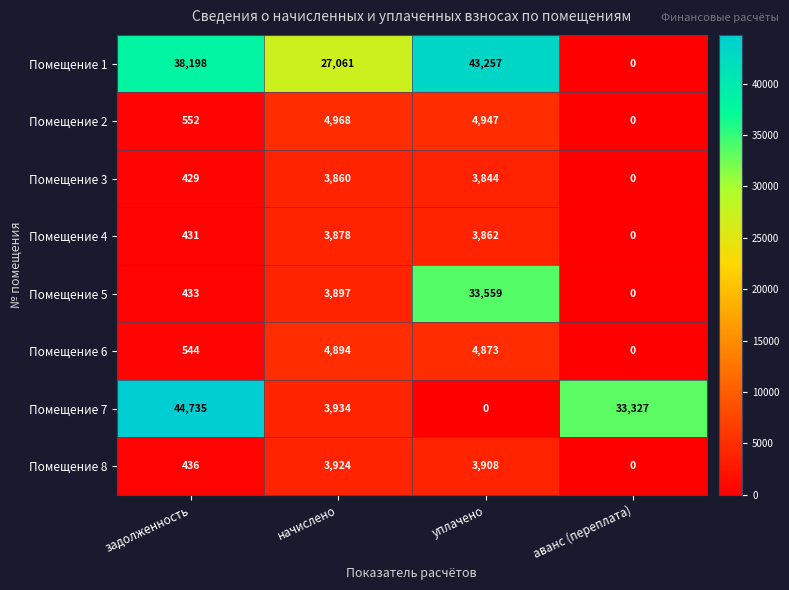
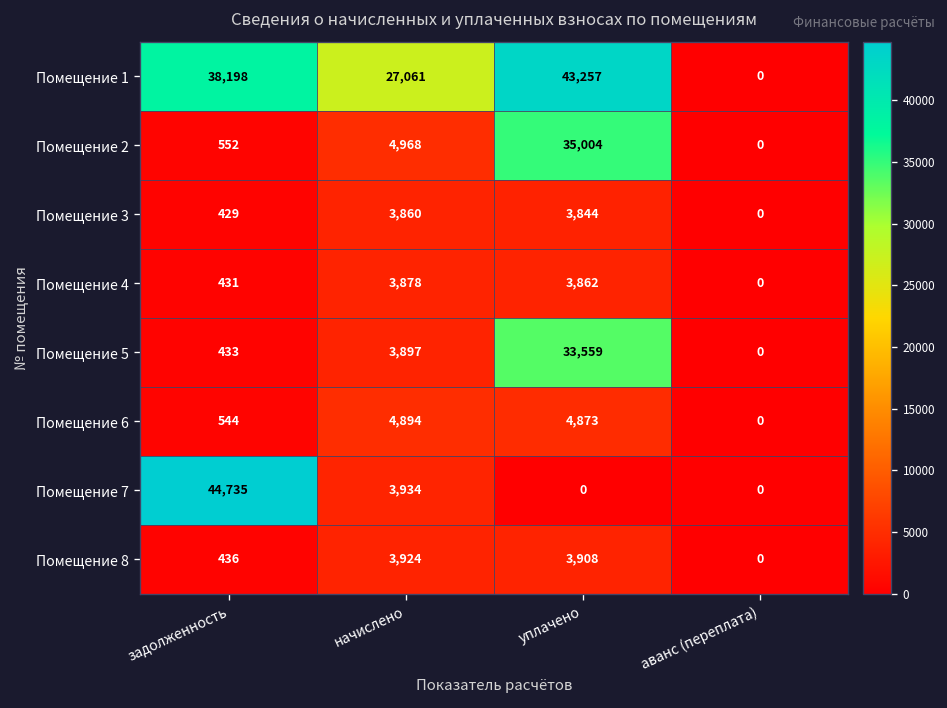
Помещение 2, уплачено: 4,947 -> 35,004
Помещение 7, аванс (переплата): 33,327 -> 0
